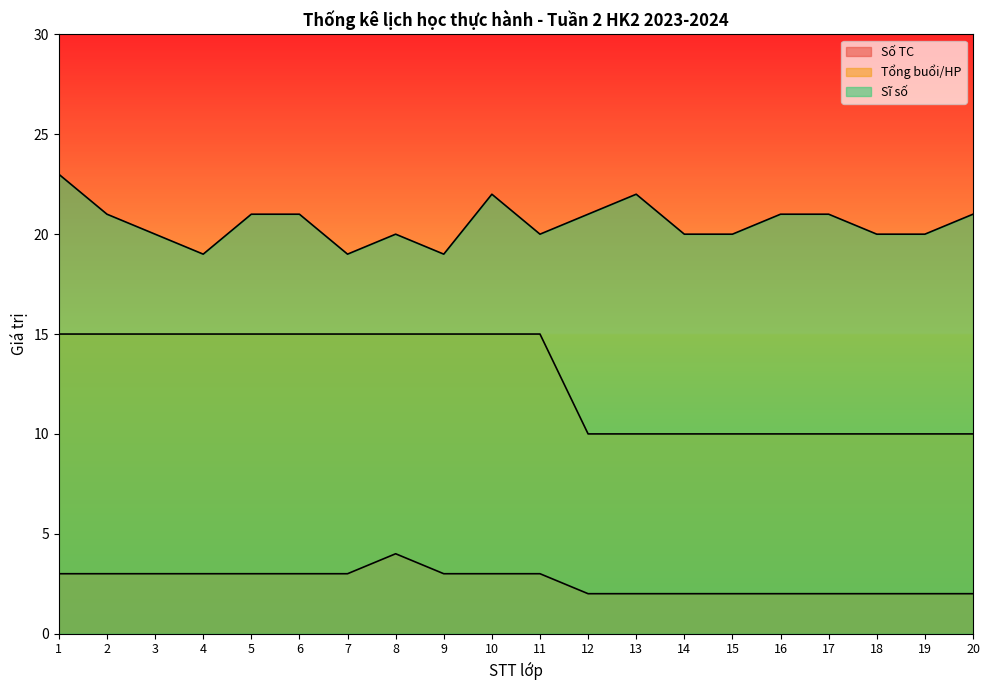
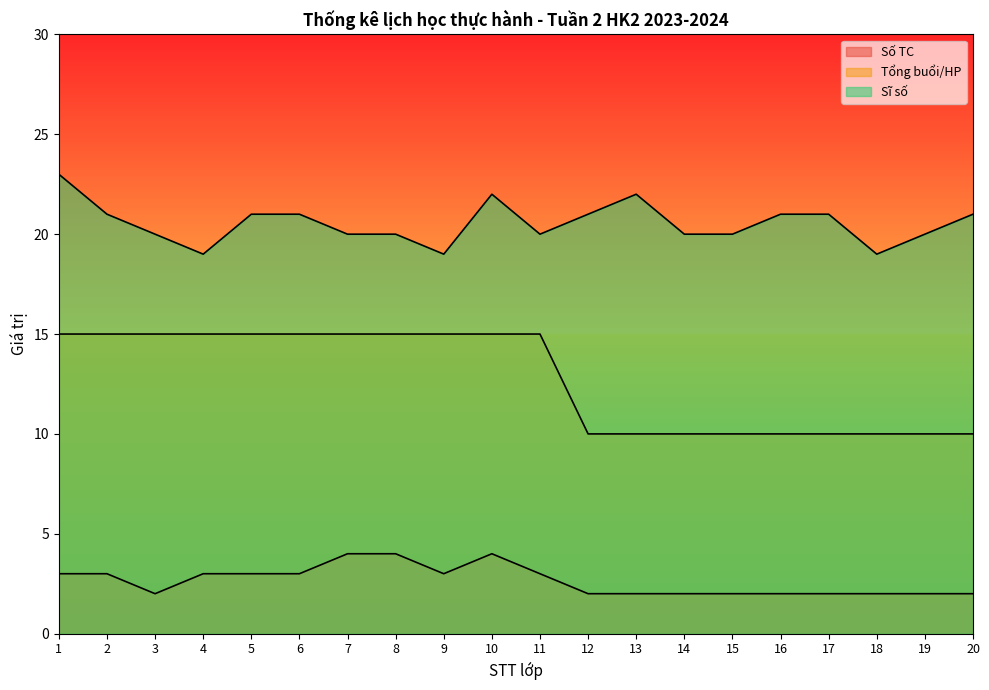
Số TC, 3: 3 -> 2
Số TC, 7: 3 -> 4
Sĩ số, 7: 19 -> 20
Số TC, 10: 3 -> 4
Sĩ số, 18: 20 -> 19
